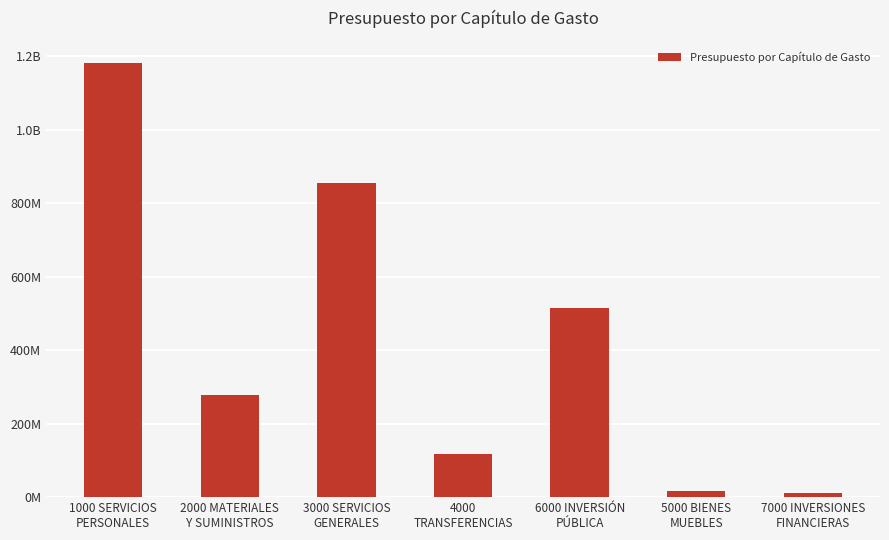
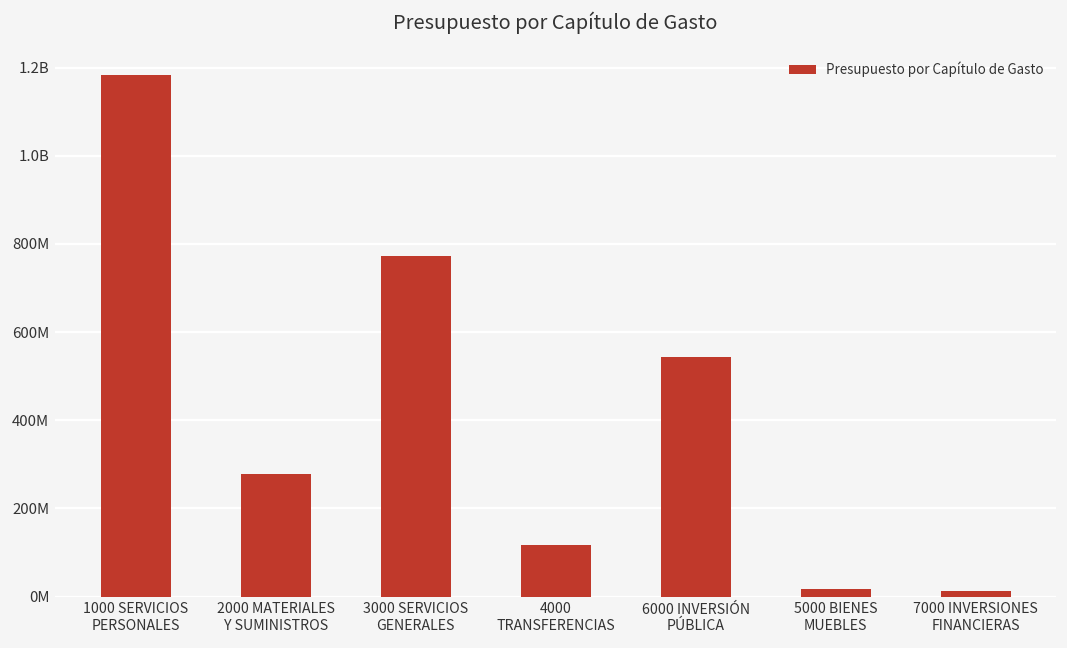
3000 SERVICIOS GENERALES: 850000000 -> 770000000
6000 INVERSIÓN PÚBLICA: 510000000 -> 540000000
